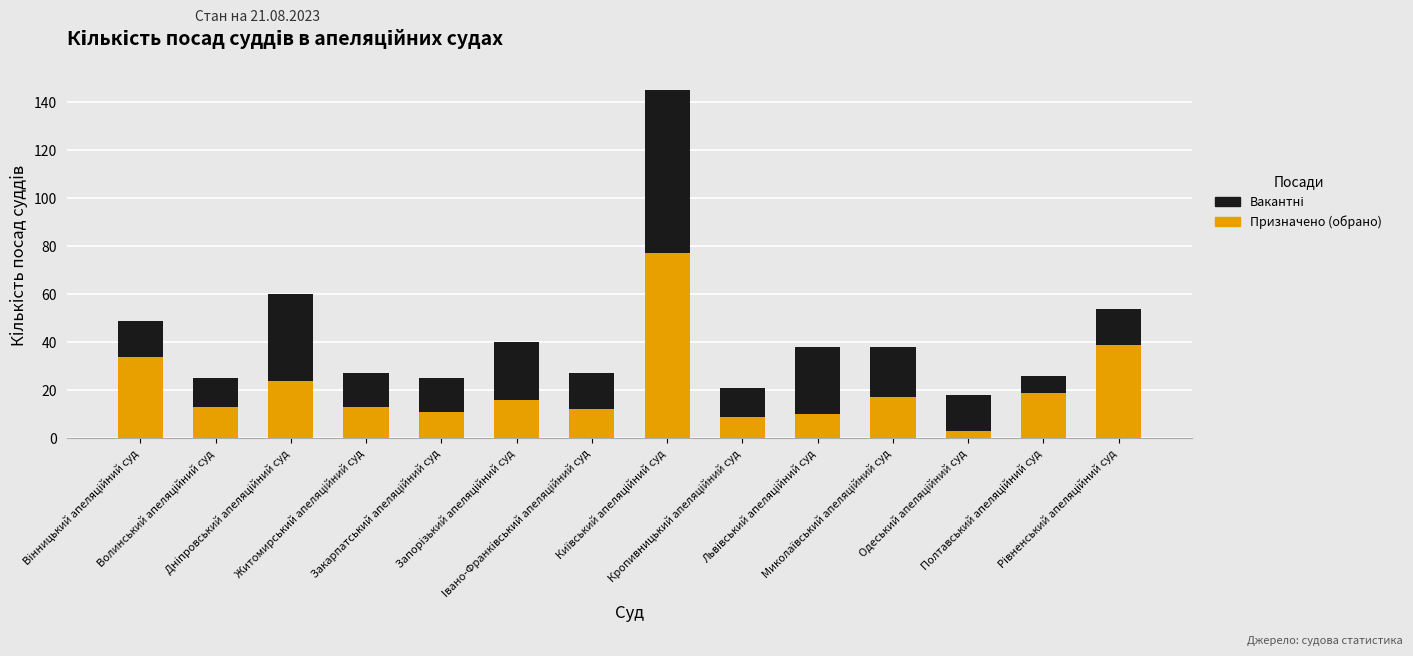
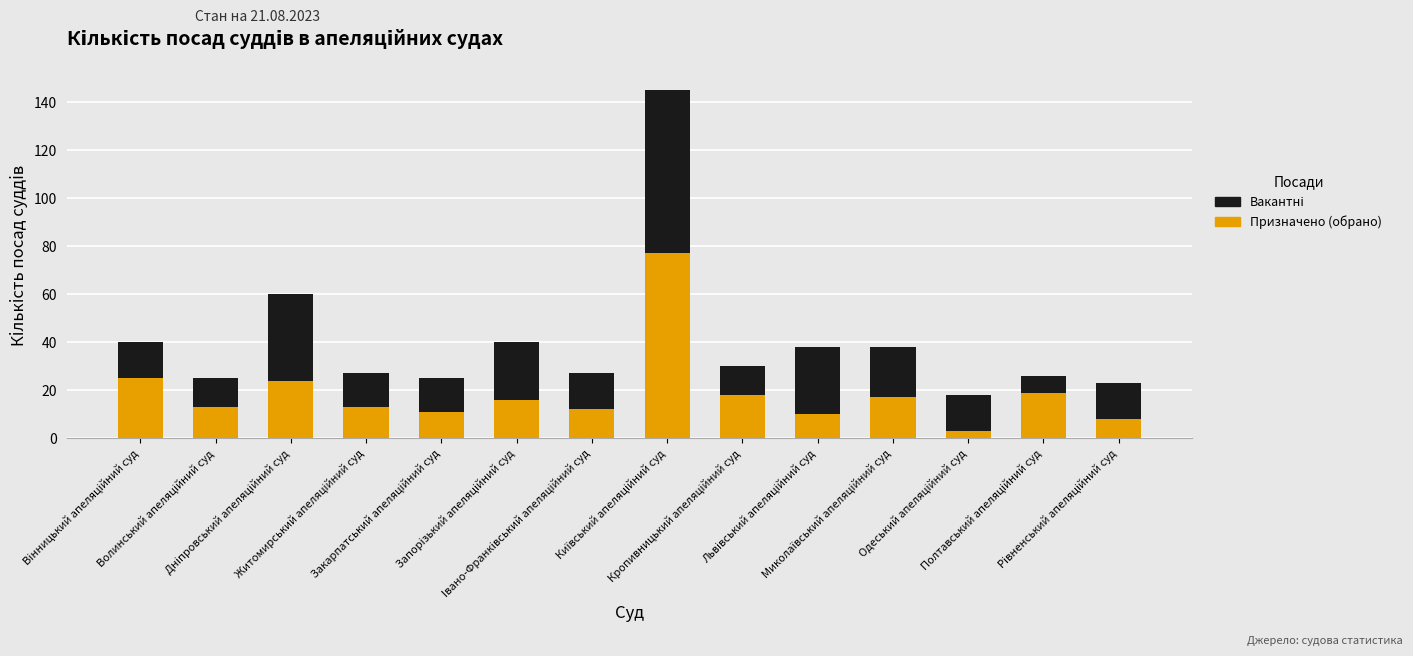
Призначено (обрано), Вінницький апеляційний суд: 34 -> 25
Призначено (обрано), Кропивницький апеляційний суд: 9 -> 18
Призначено (обрано), Рівненський апеляційний суд: 39 -> 8
